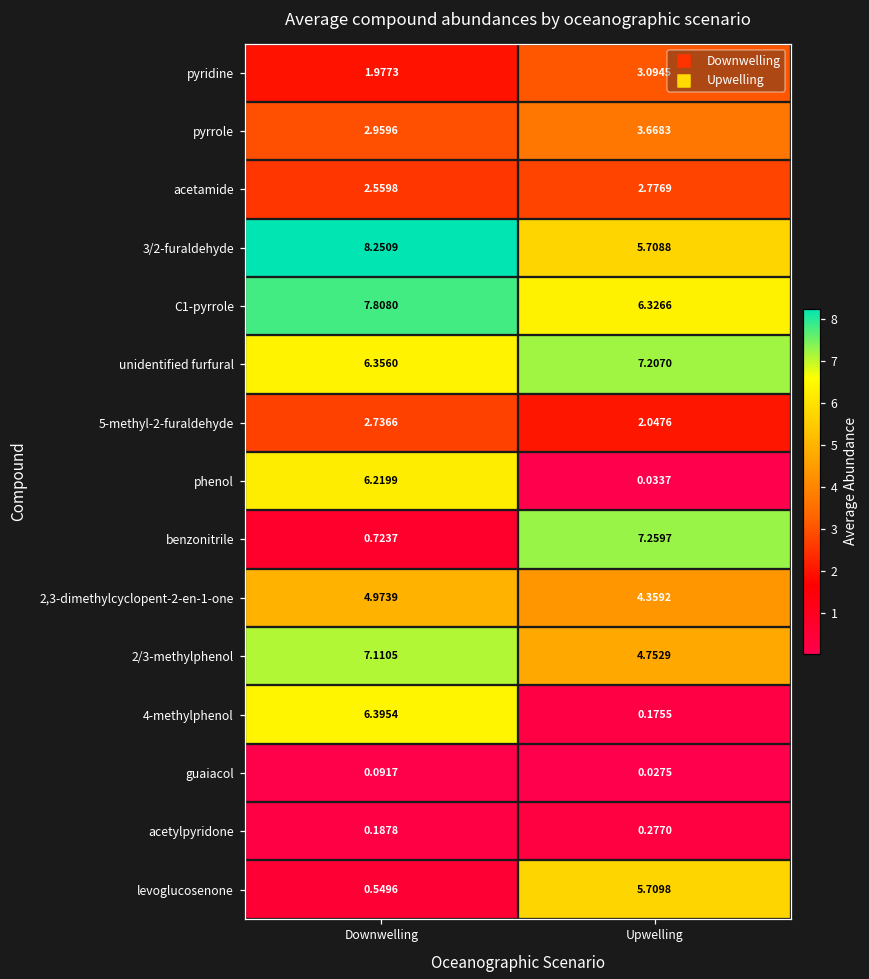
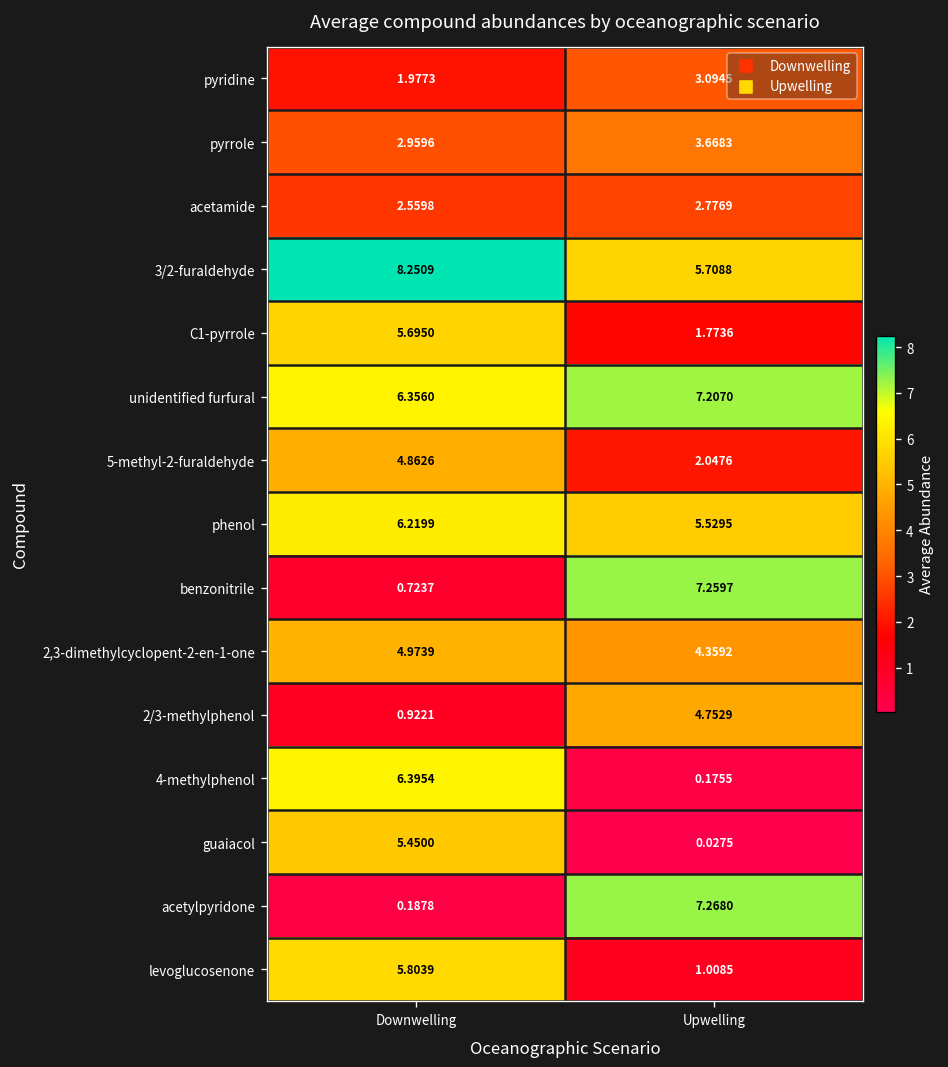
C1-pyrrole, Downwelling: 7.8080 -> 5.6950
C1-pyrrole, Upwelling: 6.3266 -> 1.7736
5-methyl-2-furaldehyde, Downwelling: 2.7366 -> 4.8626
phenol, Upwelling: 0.0337 -> 5.5295
2/3-methylphenol, Downwelling: 7.1105 -> 0.9221
guaiacol, Downwelling: 0.0917 -> 5.4500
acetylpyridone, Upwelling: 0.2770 -> 7.2680
levoglucosenone, Downwelling: 0.5496 -> 5.8039
levoglucosenone, Upwelling: 5.7098 -> 1.0085
